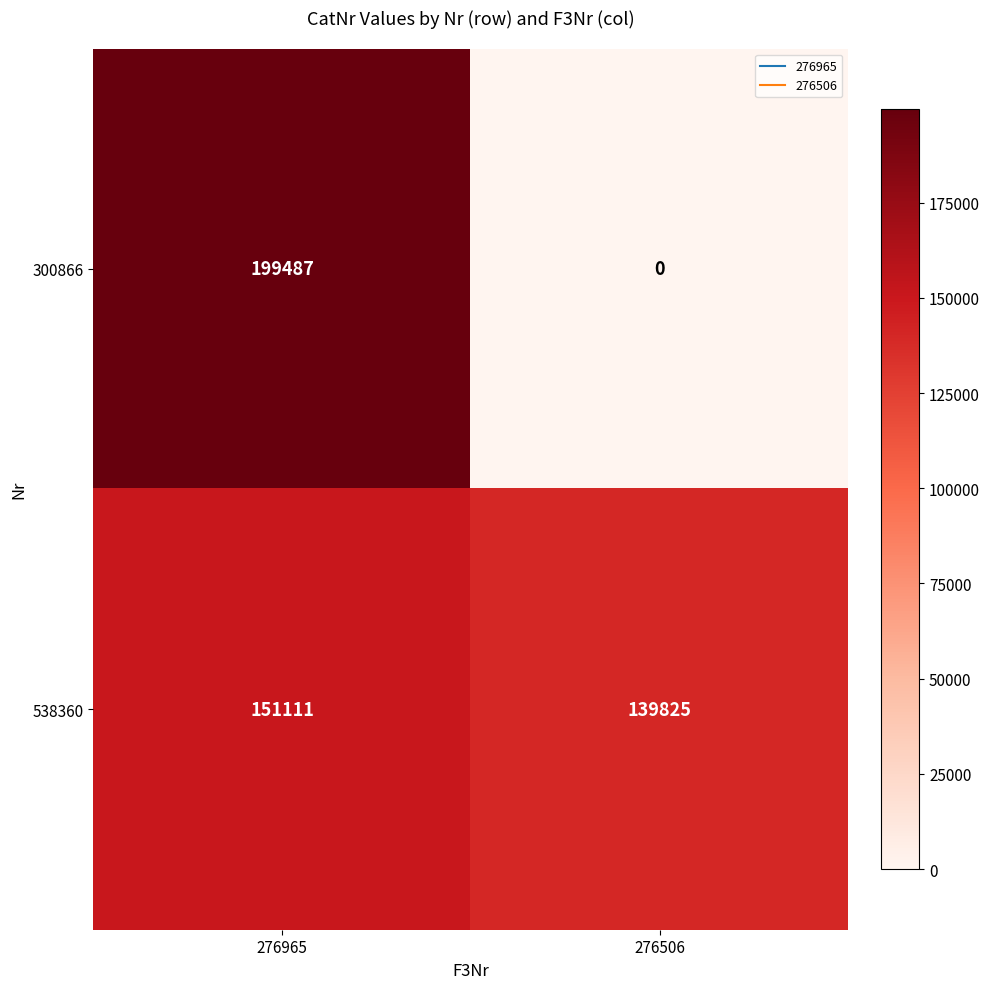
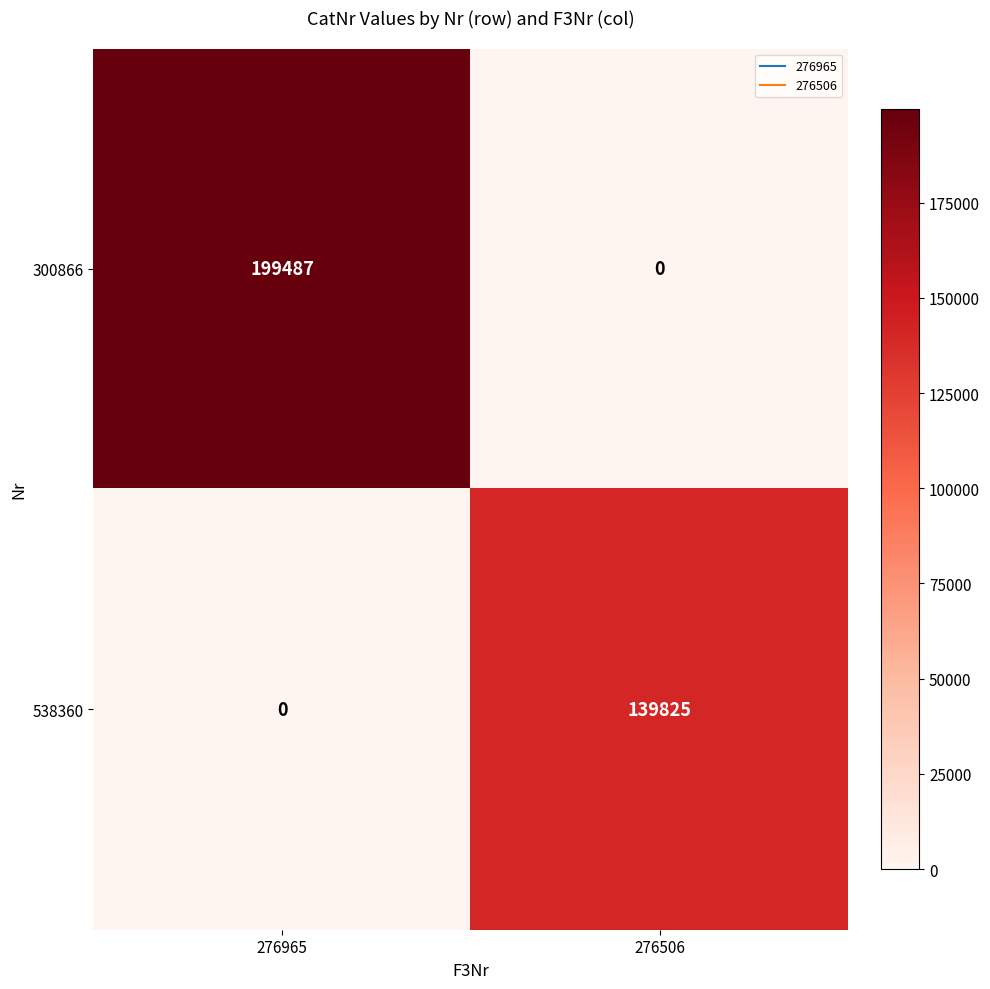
538360, 276965: 151111 -> 0
